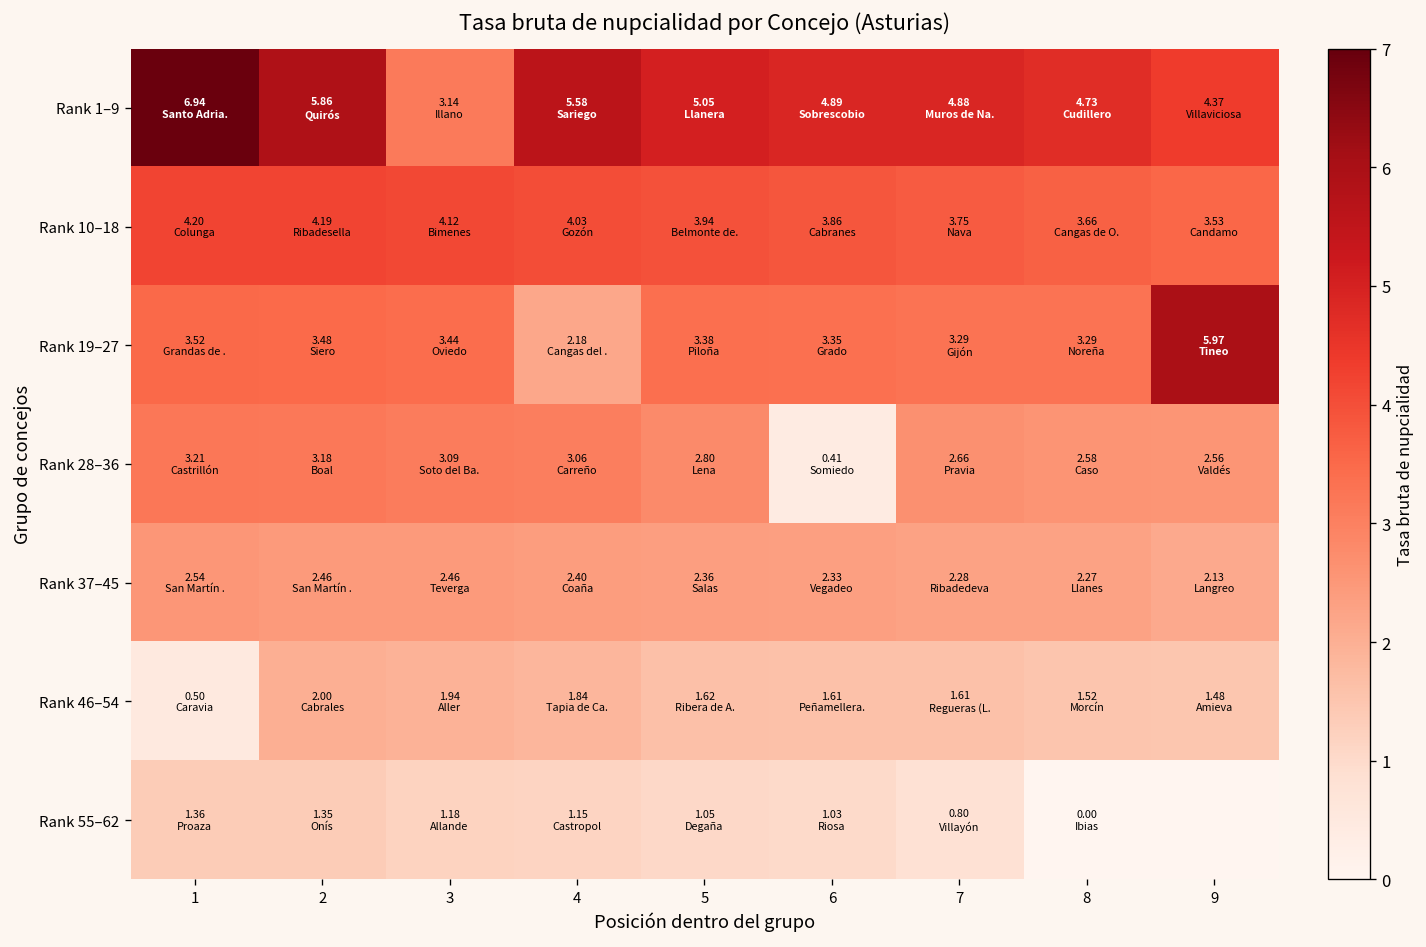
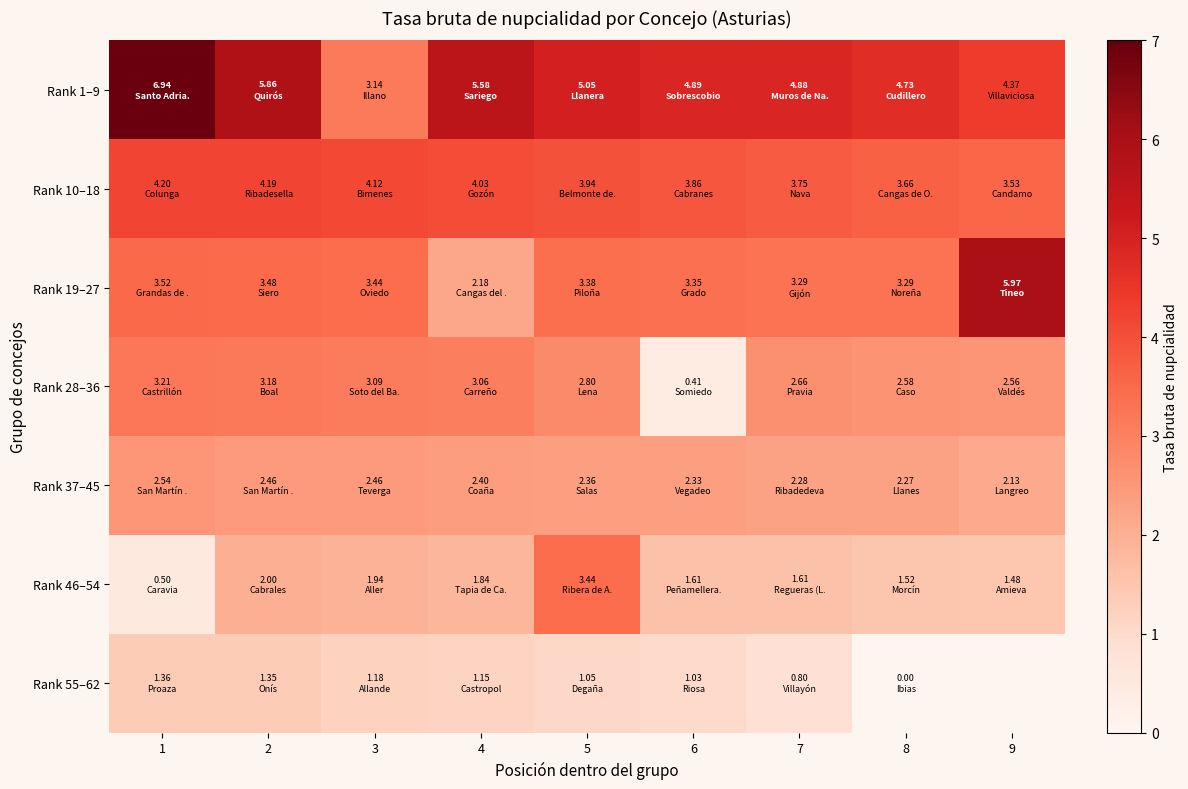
Rank 46–54, 5: 1.62 -> 3.44
